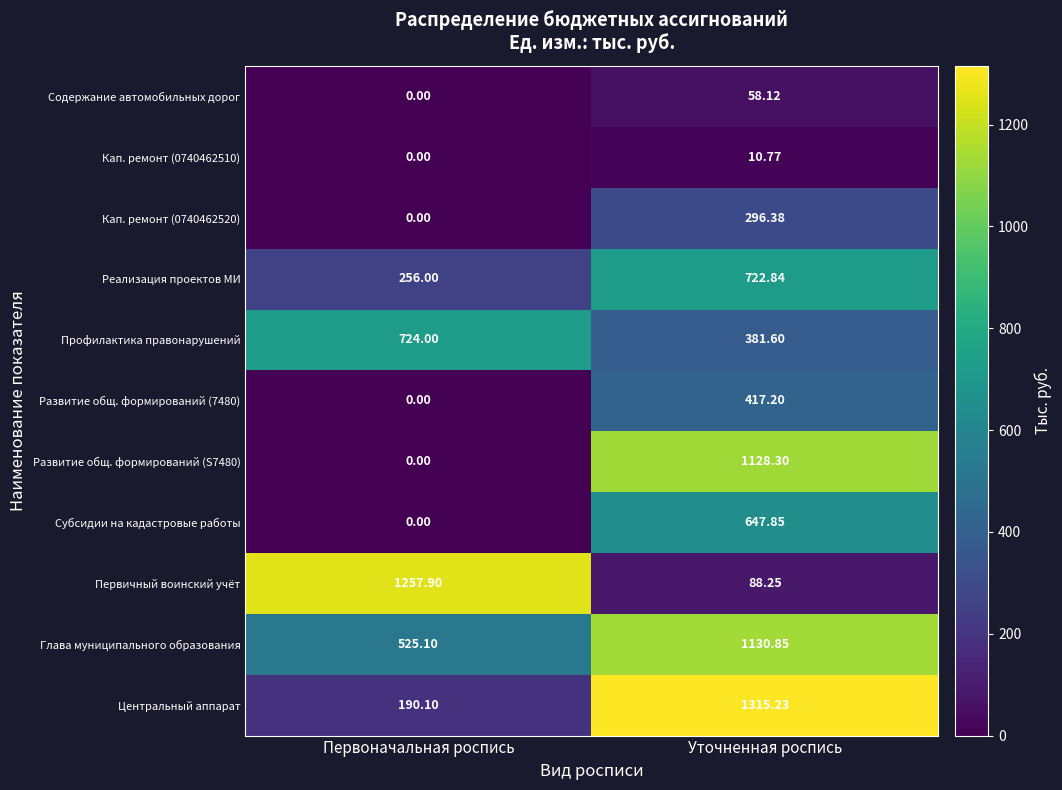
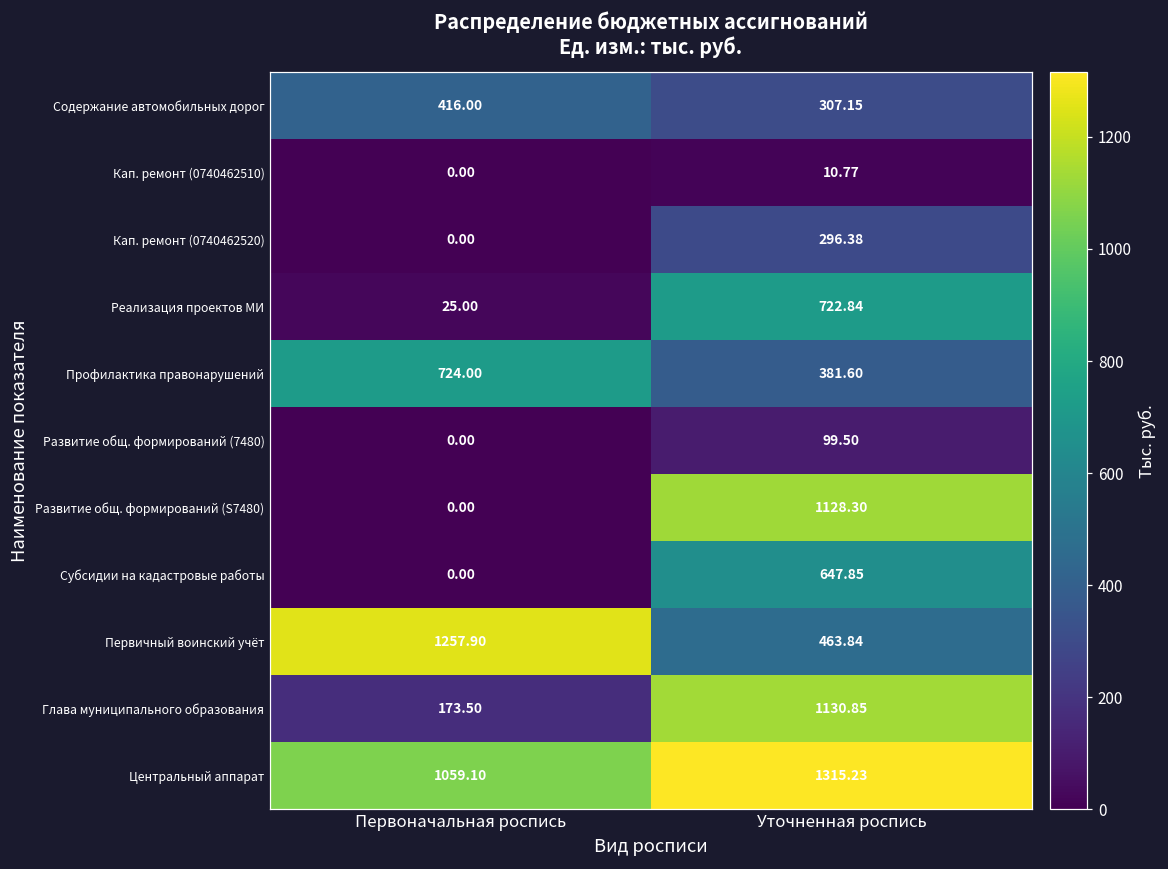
Содержание автомобильных дорог, Первоначальная роспись: 0.00 -> 416.00
Содержание автомобильных дорог, Уточненная роспись: 58.12 -> 307.15
Реализация проектов МИ, Первоначальная роспись: 256.00 -> 25.00
Развитие общ. формирований (7480), Уточненная роспись: 417.20 -> 99.50
Первичный воинский учёт, Уточненная роспись: 88.25 -> 463.84
Глава муниципального образования, Первоначальная роспись: 525.10 -> 173.50
Центральный аппарат, Первоначальная роспись: 190.10 -> 1059.10
